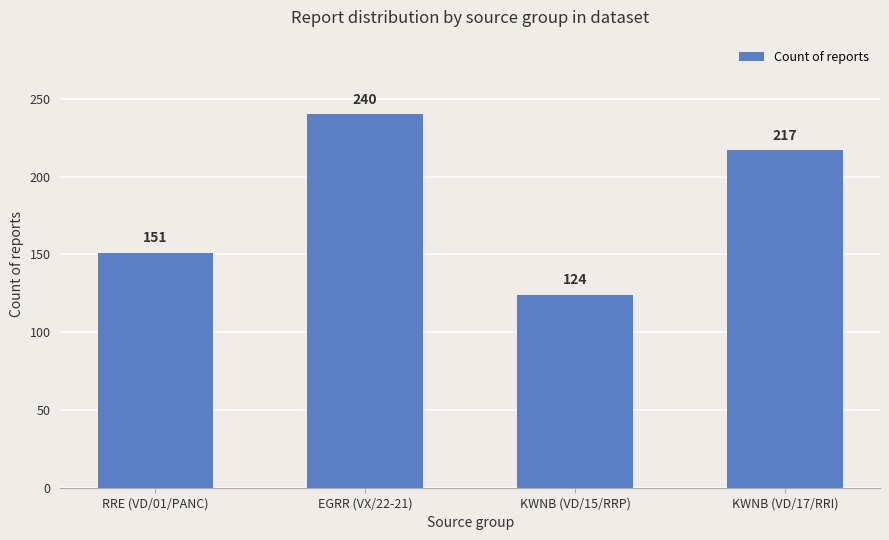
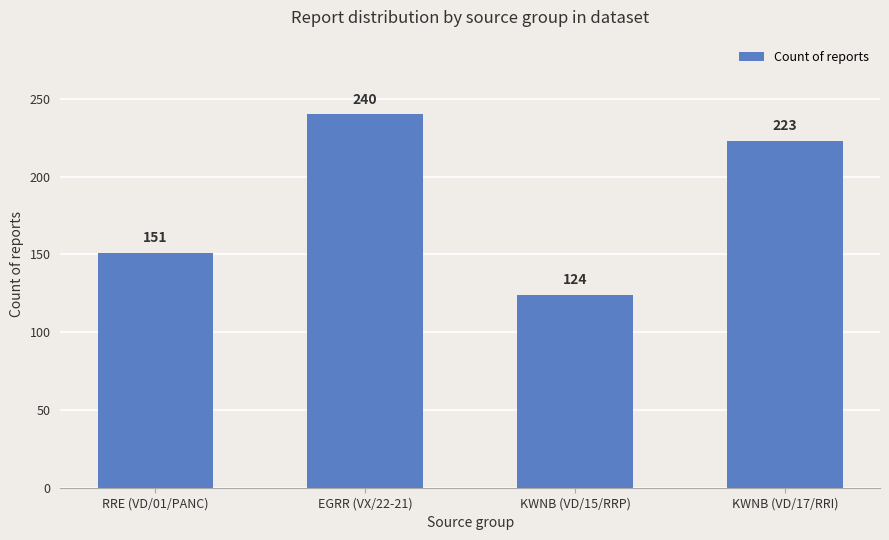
KWNB (VD/17/RRI): 217 -> 223
